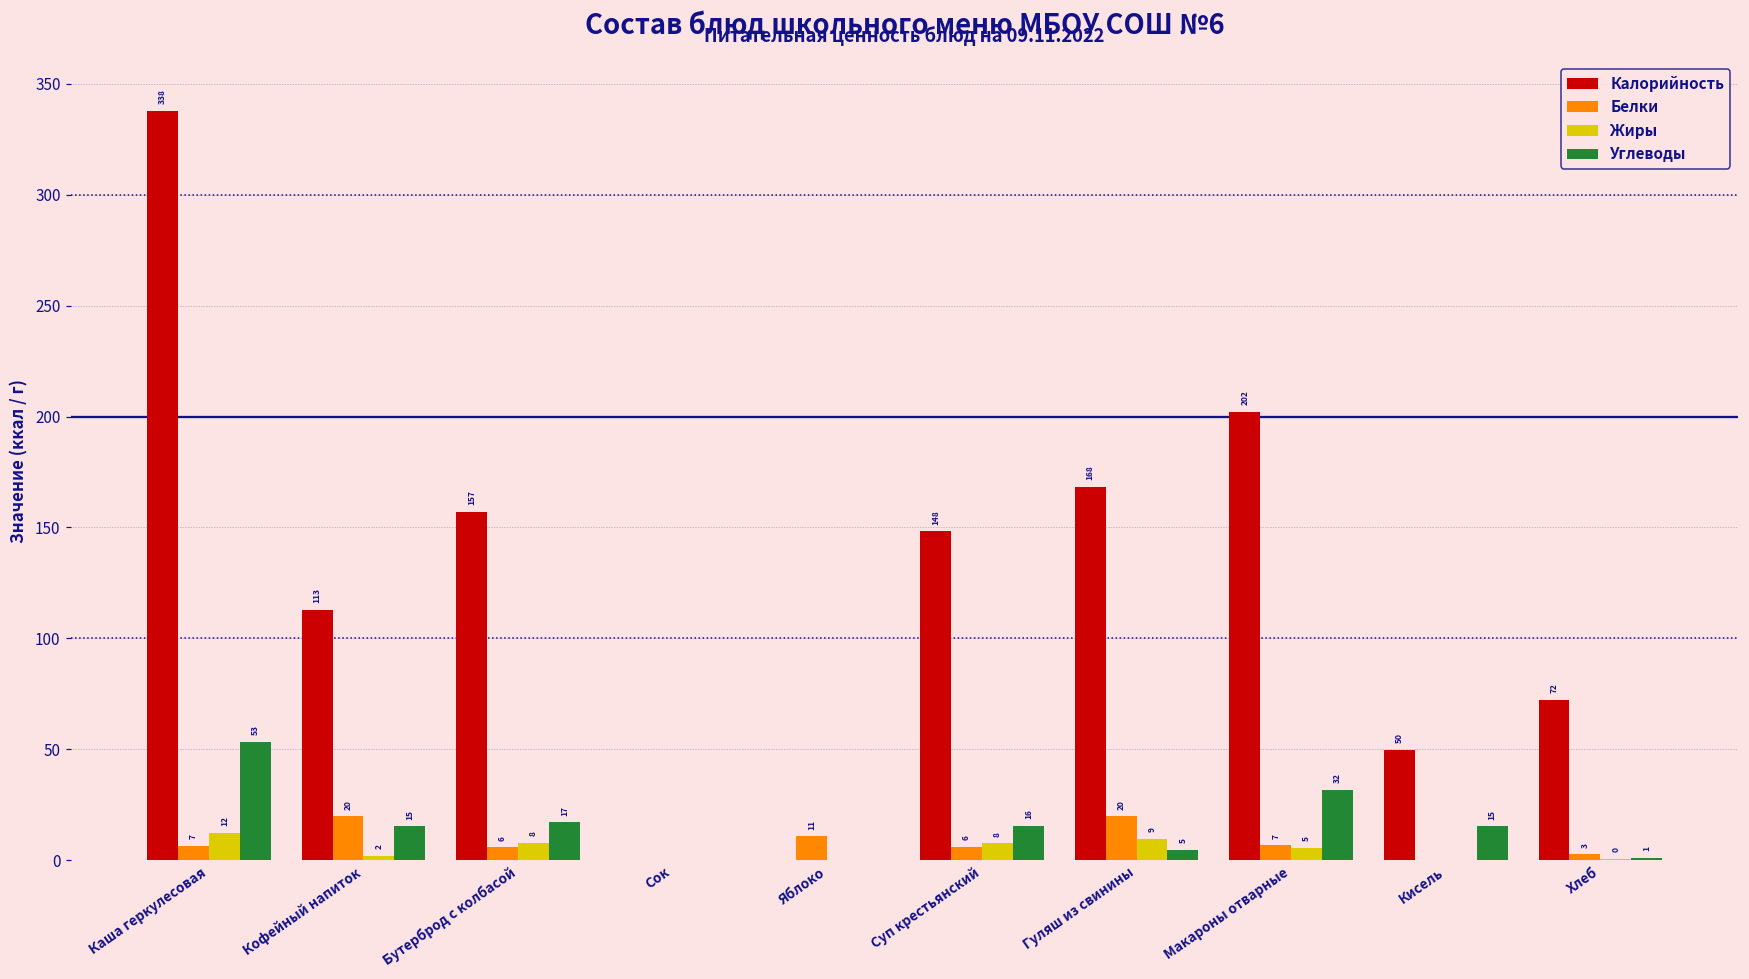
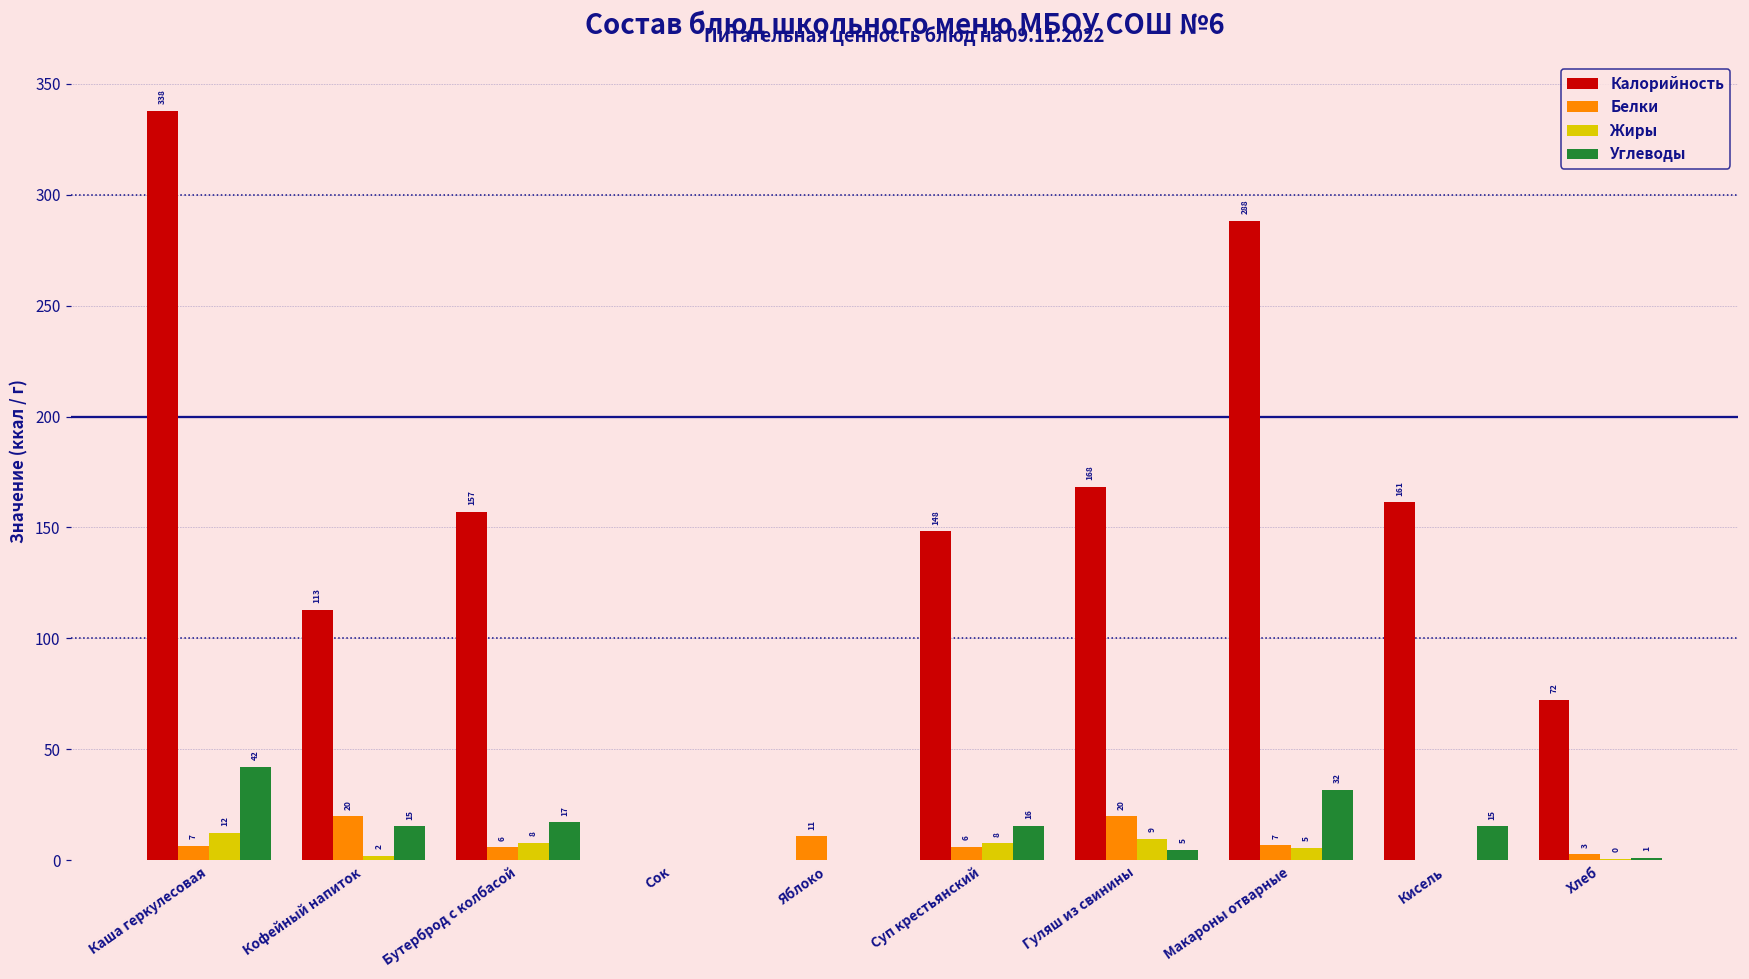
Углеводы, Каша геркулесовая: 53 -> 42
Калорийность, Макароны отварные: 202 -> 288
Калорийность, Кисель: 50 -> 161
